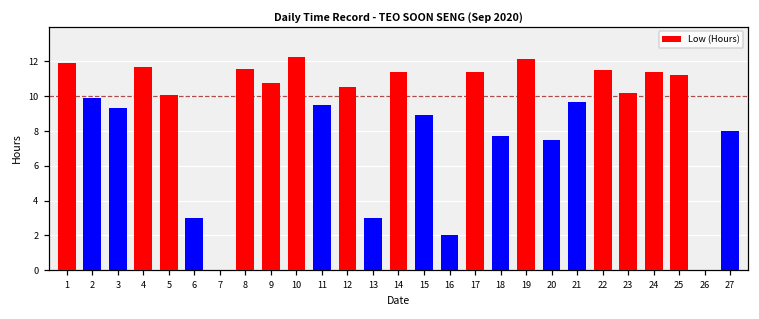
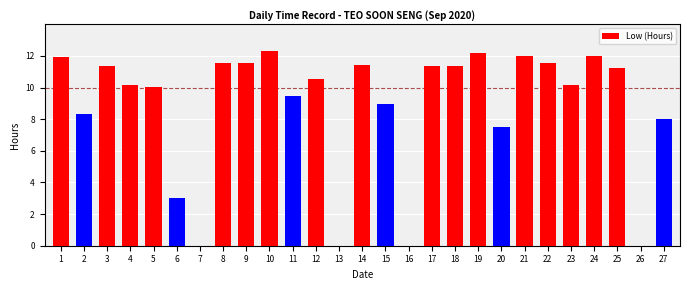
2: 9.9 -> 8.3
3: 9.3 -> 11.4
4: 11.7 -> 10.2
9: 10.8 -> 11.6
13: 3 -> 0
16: 2 -> 0
18: 7.7 -> 11.4
21: 9.7 -> 12.0
24: 11.4 -> 12.0
